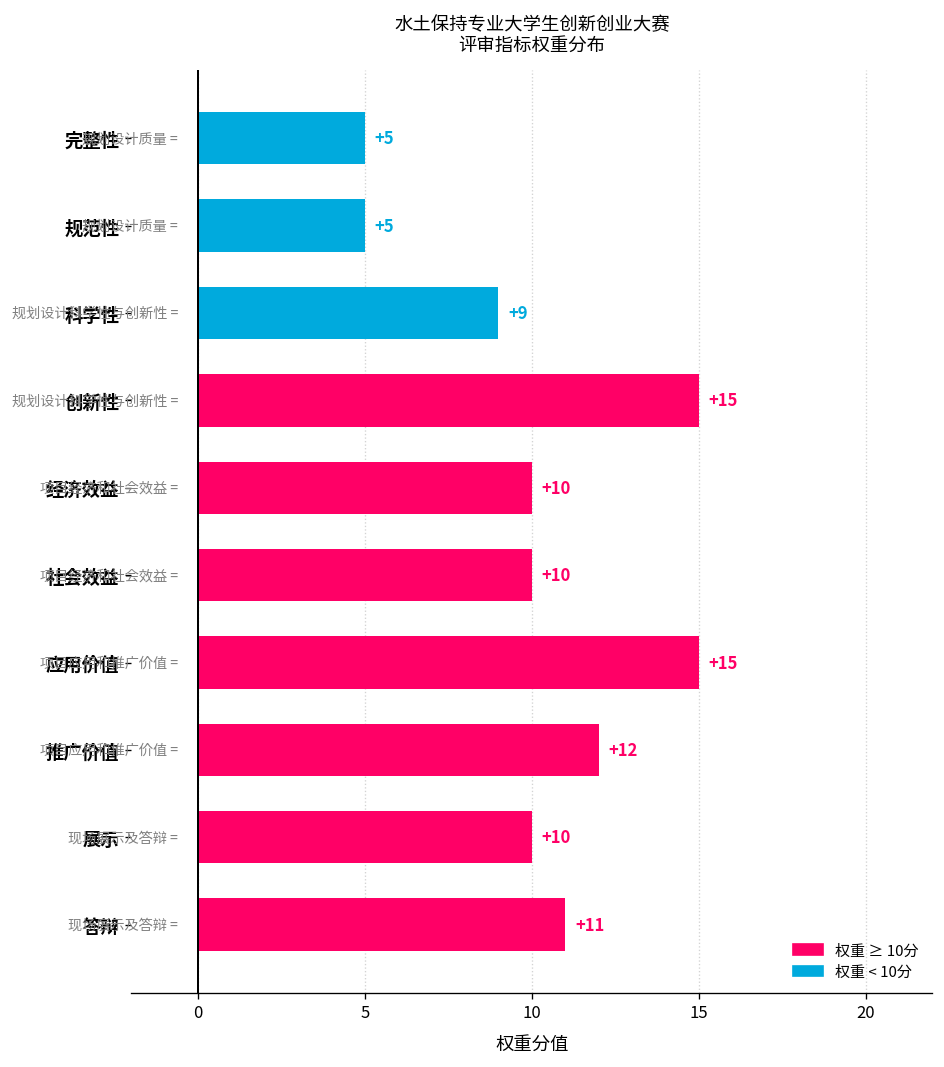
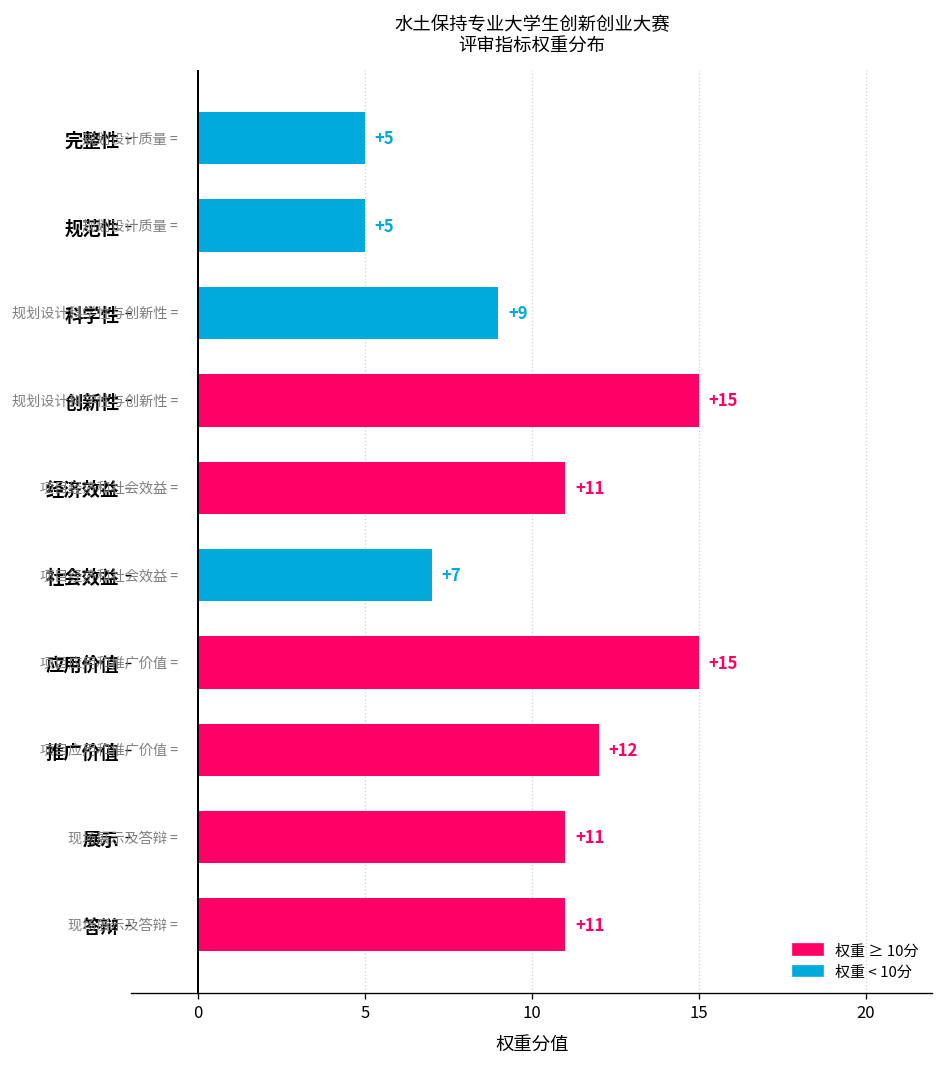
经济效益: +10 -> +11
社会效益: +10 -> +7
展示: +10 -> +11
